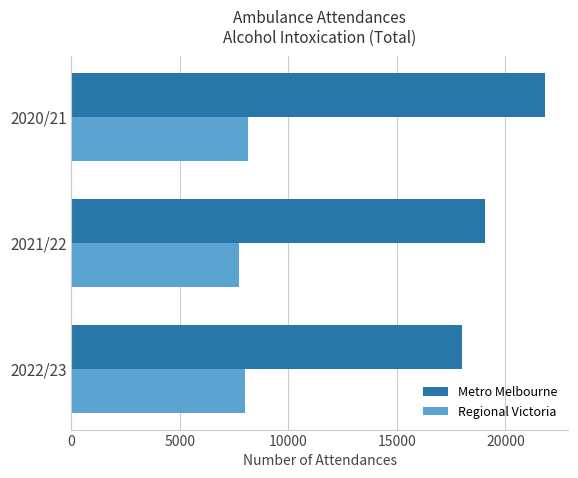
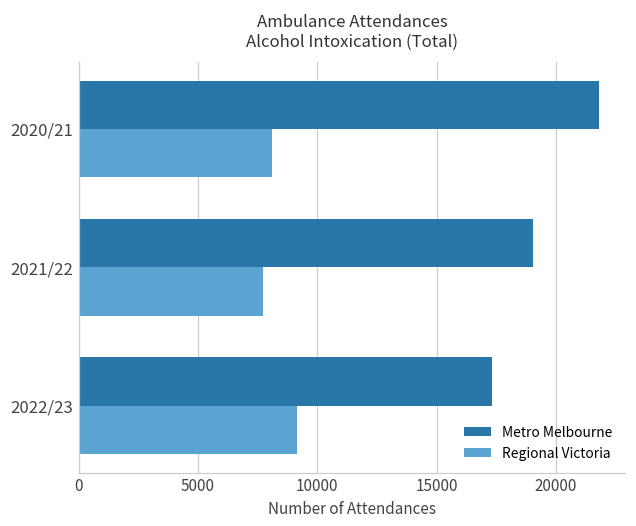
Metro Melbourne, 2022/23: 18000 -> 17300
Regional Victoria, 2022/23: 8000 -> 9200
